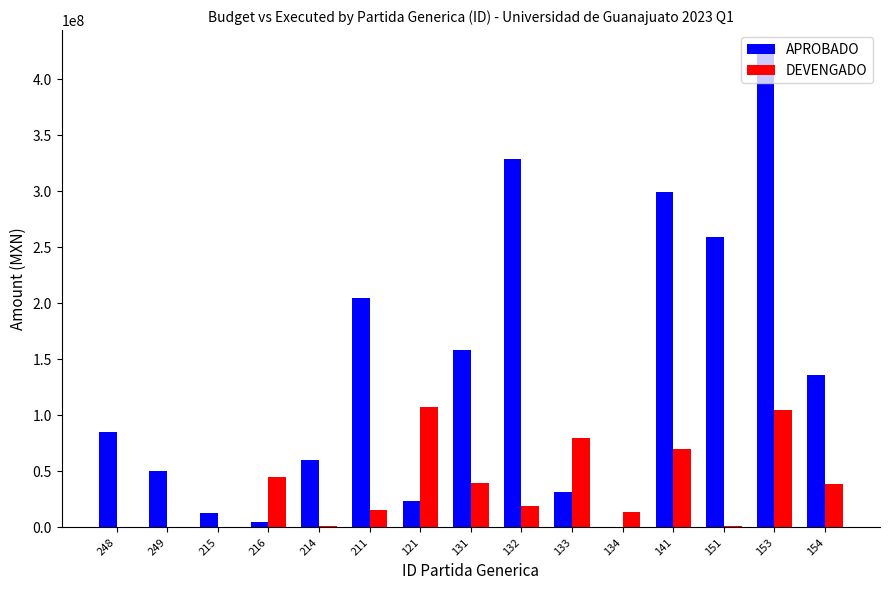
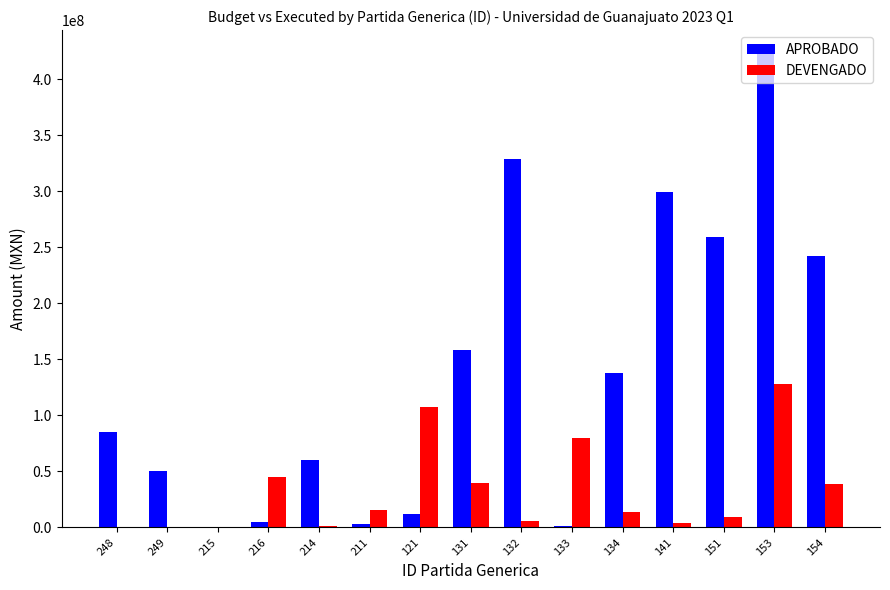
APROBADO, 215: 13000000 -> 0
APROBADO, 211: 204000000 -> 3000000
APROBADO, 121: 23000000 -> 12000000
DEVENGADO, 132: 19000000 -> 6000000
APROBADO, 133: 32000000 -> 1000000
APROBADO, 134: 0 -> 138000000
DEVENGADO, 141: 70000000 -> 4000000
DEVENGADO, 151: 2000000 -> 9000000
DEVENGADO, 153: 104000000 -> 128000000
APROBADO, 154: 136000000 -> 243000000
